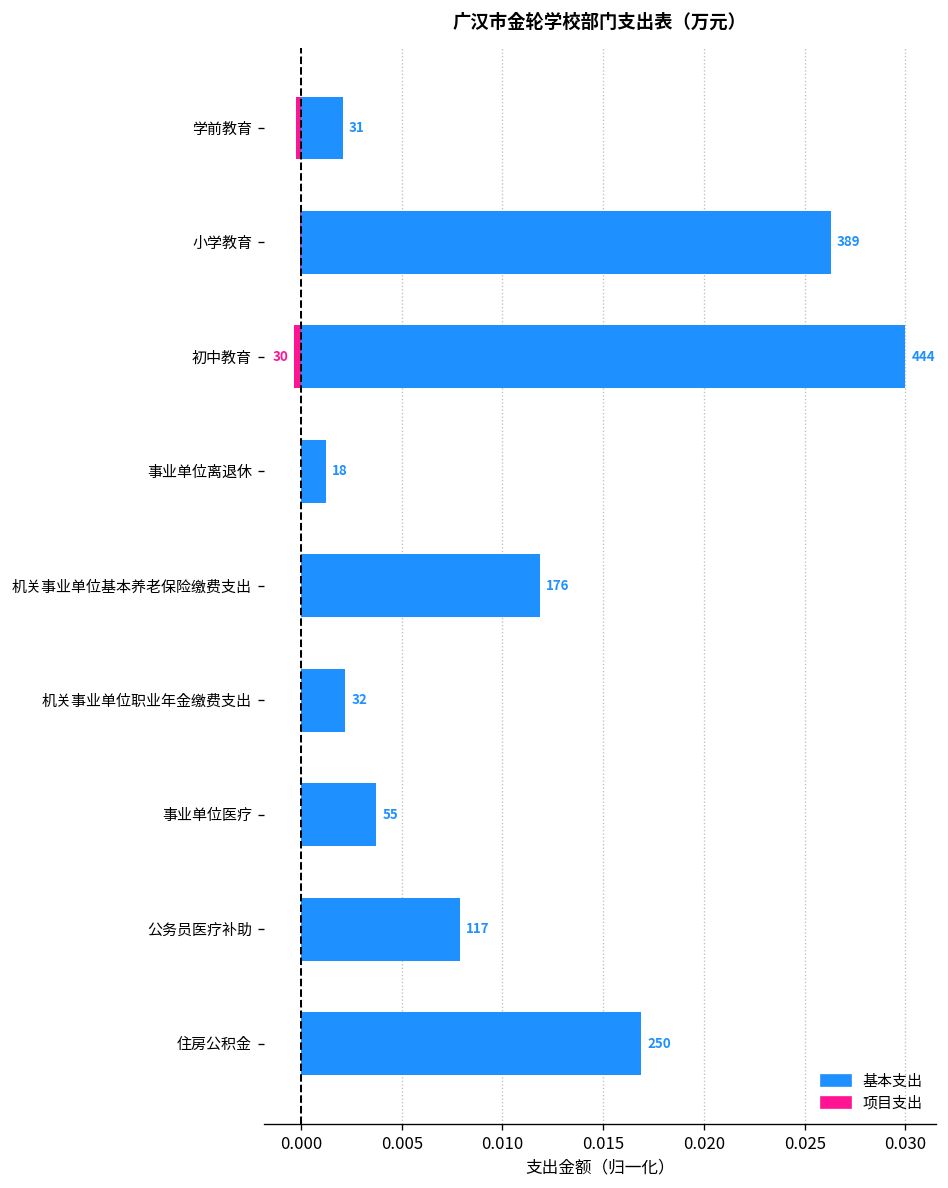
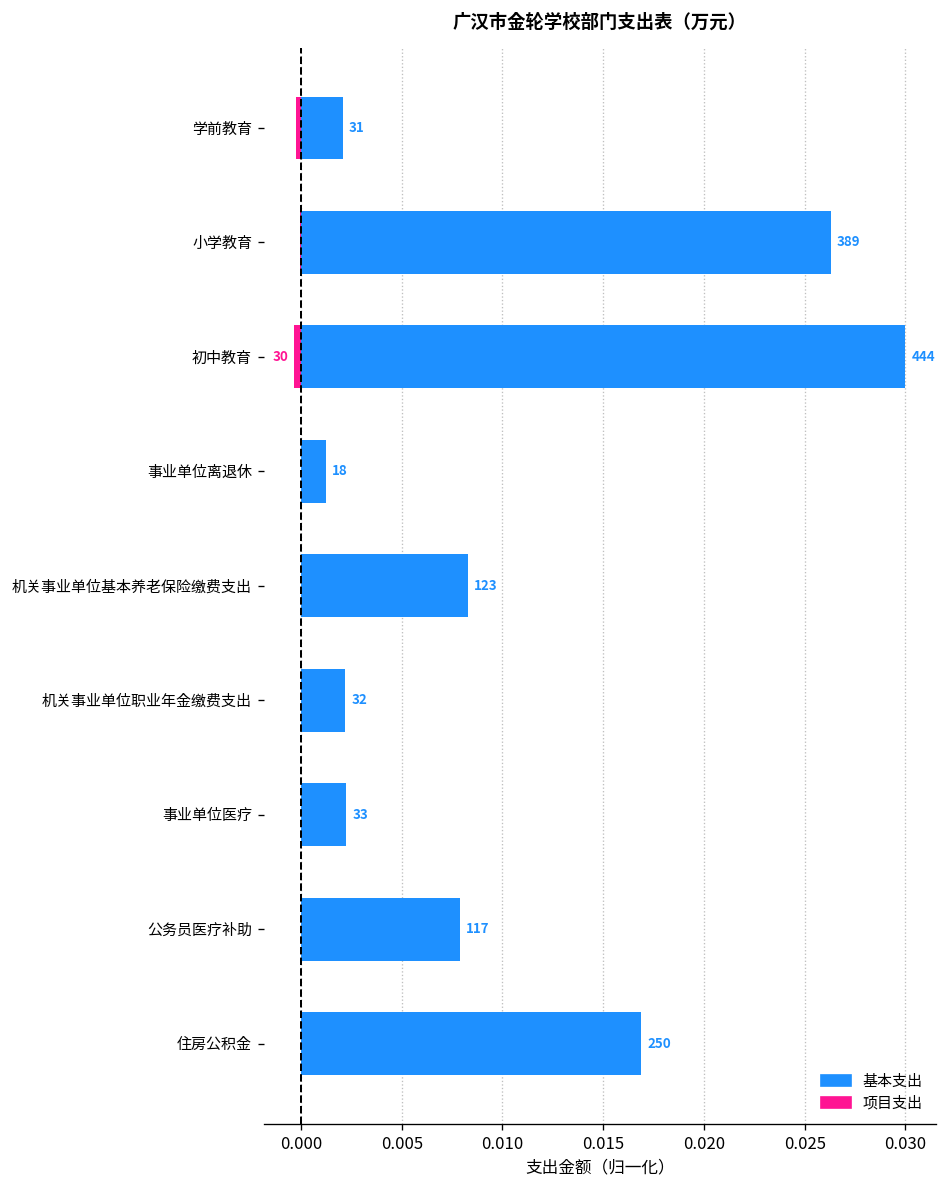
基本支出, 机关事业单位基本养老保险缴费支出: 176 -> 123
基本支出, 事业单位医疗: 55 -> 33
